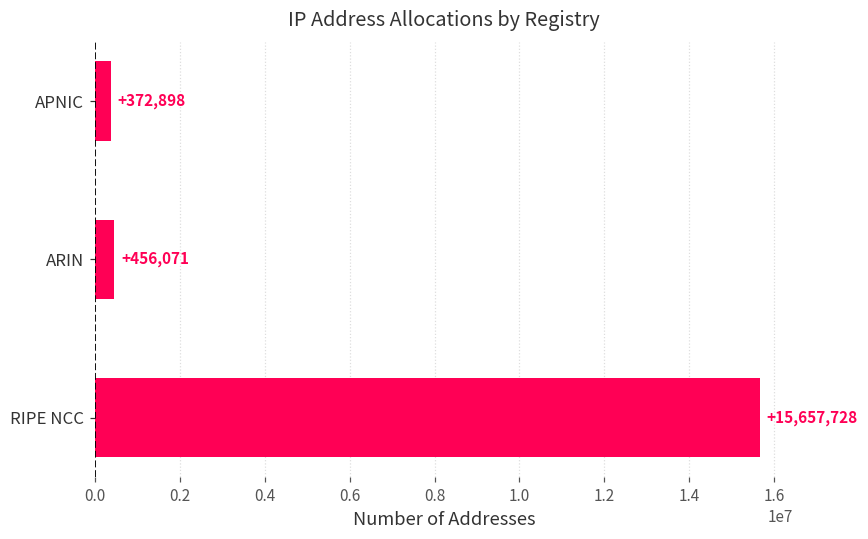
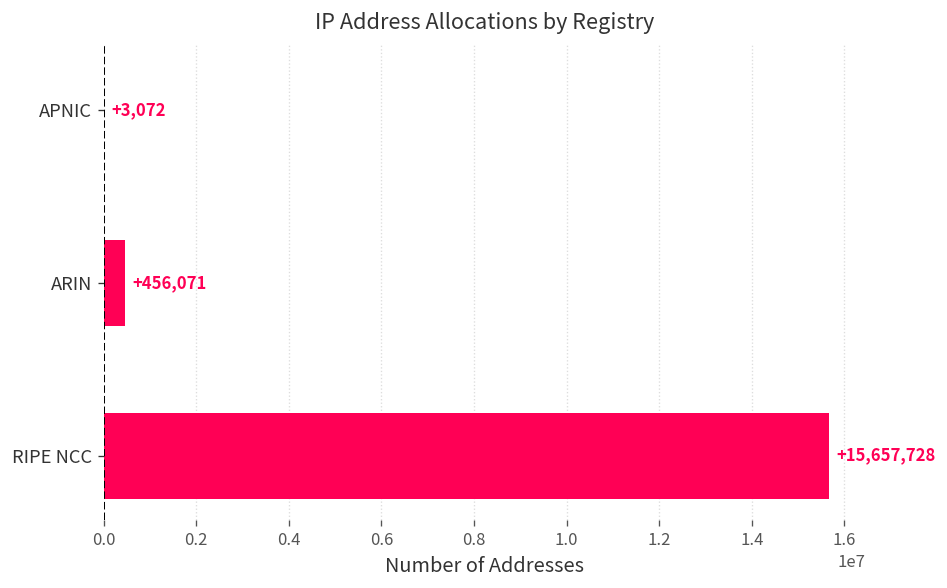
APNIC: +372,898 -> +3,072
